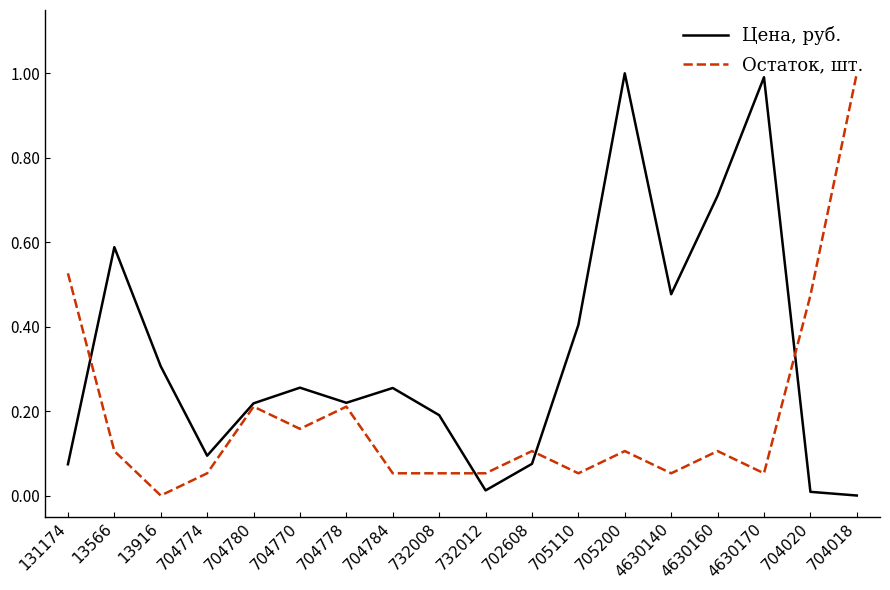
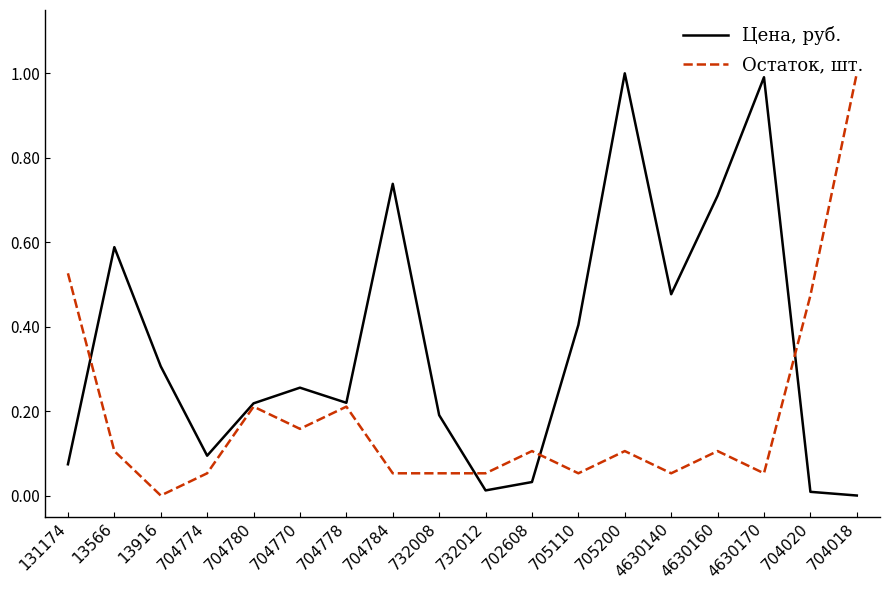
Цена, руб., 704784: 0.25 -> 0.74
Цена, руб., 702608: 0.07 -> 0.03
